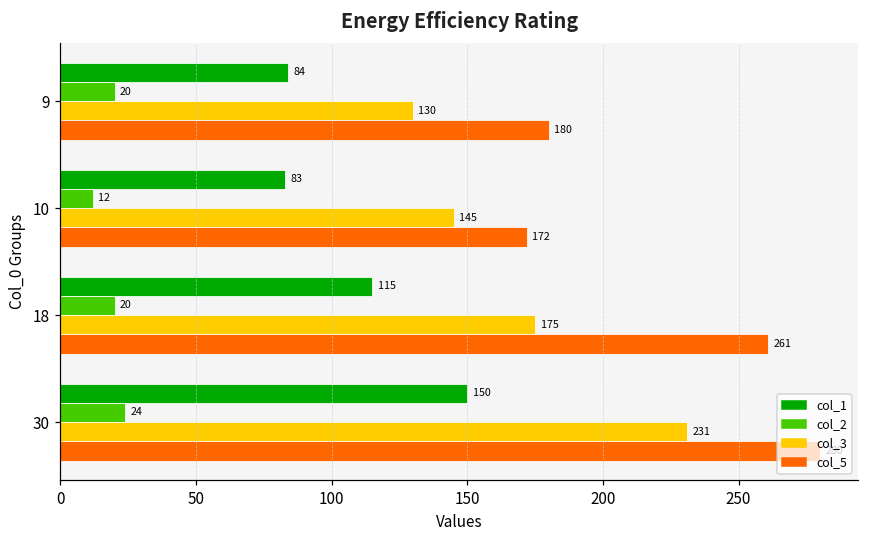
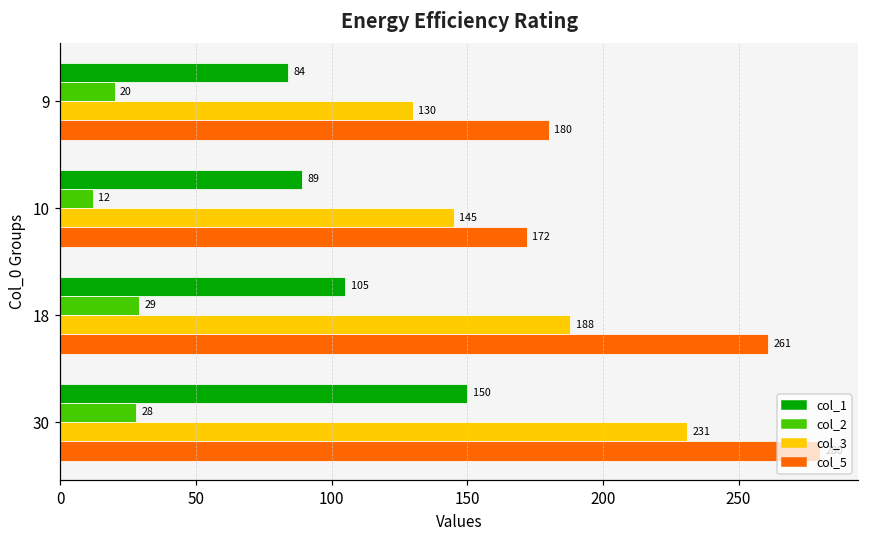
col_1, 10: 83 -> 89
col_1, 18: 115 -> 105
col_2, 18: 20 -> 29
col_3, 18: 175 -> 188
col_2, 30: 24 -> 28
